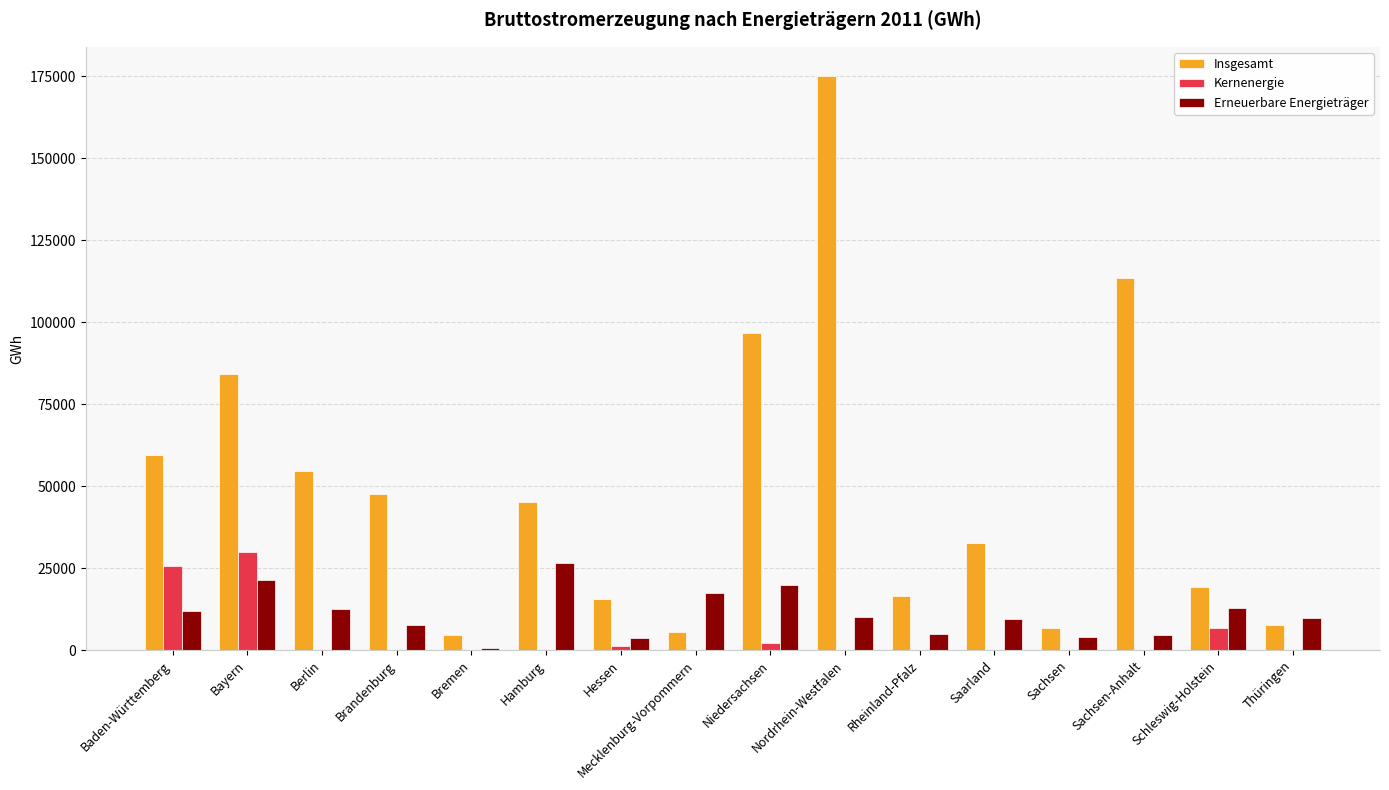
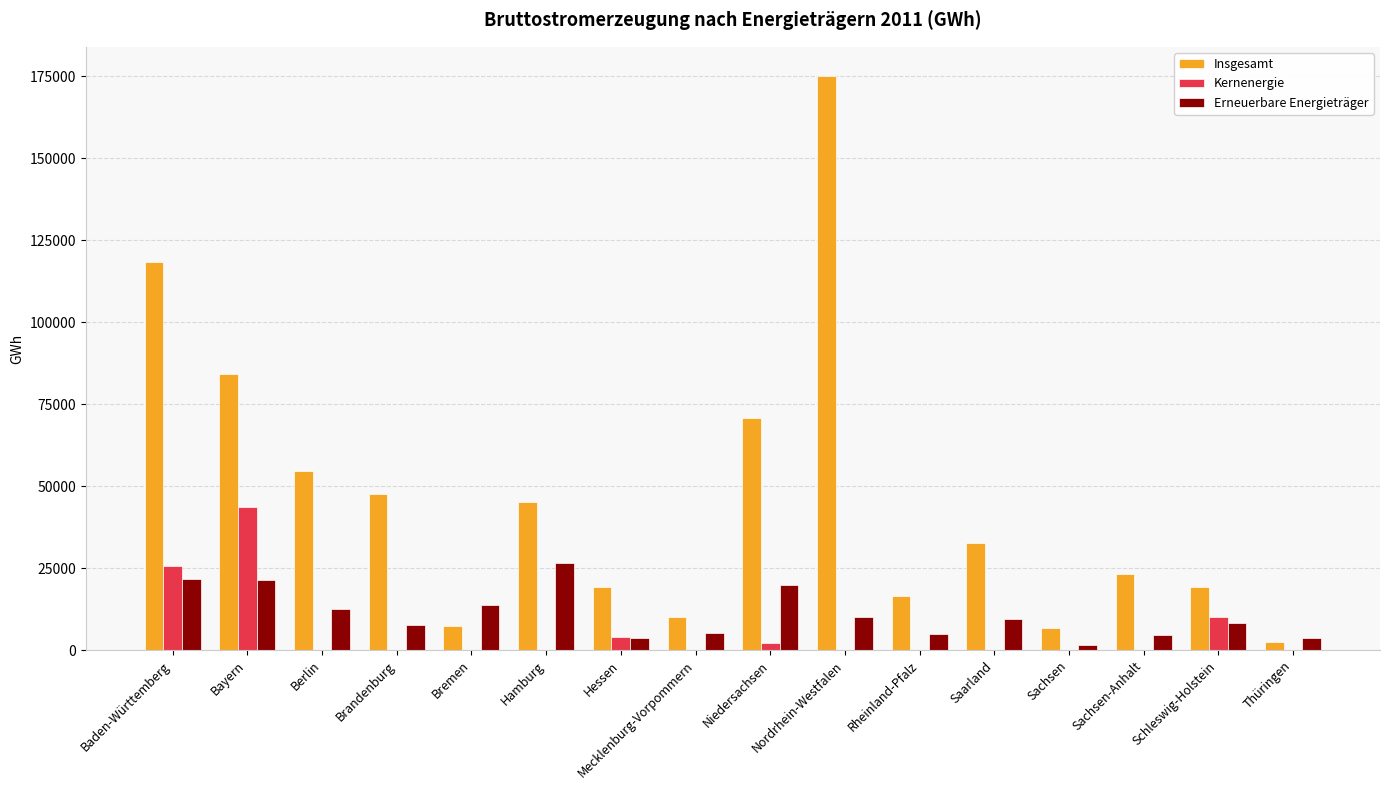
Insgesamt, Baden-Württemberg: 60000 -> 118000
Erneuerbare Energieträger, Baden-Württemberg: 12000 -> 22000
Kernenergie, Bayern: 30000 -> 44000
Insgesamt, Bremen: 5000 -> 7000
Erneuerbare Energieträger, Bremen: 1000 -> 14000
Insgesamt, Hessen: 16000 -> 19000
Kernenergie, Hessen: 1000 -> 4000
Insgesamt, Mecklenburg-Vorpommern: 6000 -> 10000
Erneuerbare Energieträger, Mecklenburg-Vorpommern: 17000 -> 5000
Insgesamt, Niedersachsen: 97000 -> 71000
Erneuerbare Energieträger, Sachsen: 4000 -> 1000
Insgesamt, Sachsen-Anhalt: 113000 -> 23000
Kernenergie, Schleswig-Holstein: 7000 -> 10000
Erneuerbare Energieträger, Schleswig-Holstein: 13000 -> 8000
Insgesamt, Thüringen: 8000 -> 2000
Erneuerbare Energieträger, Thüringen: 10000 -> 4000
